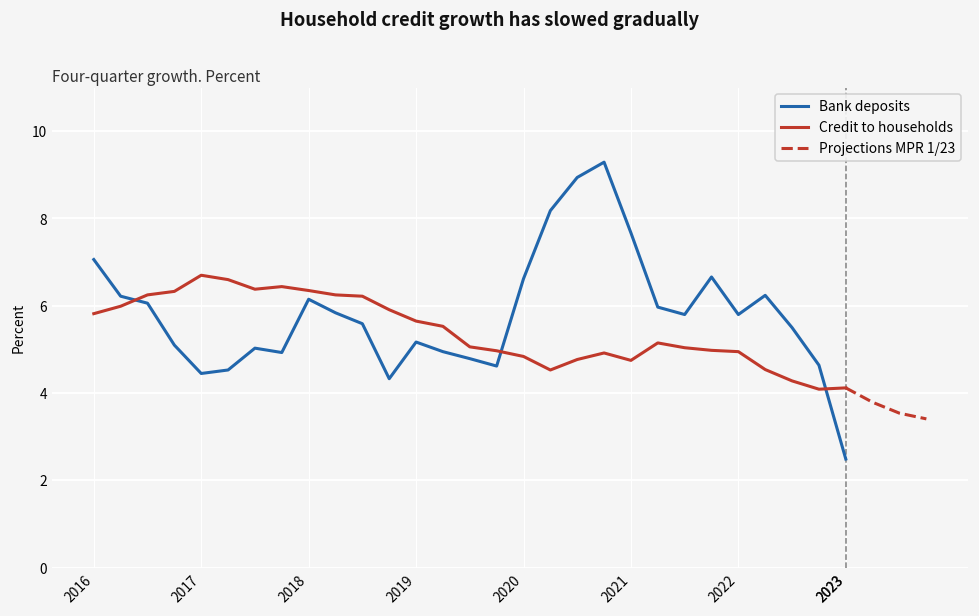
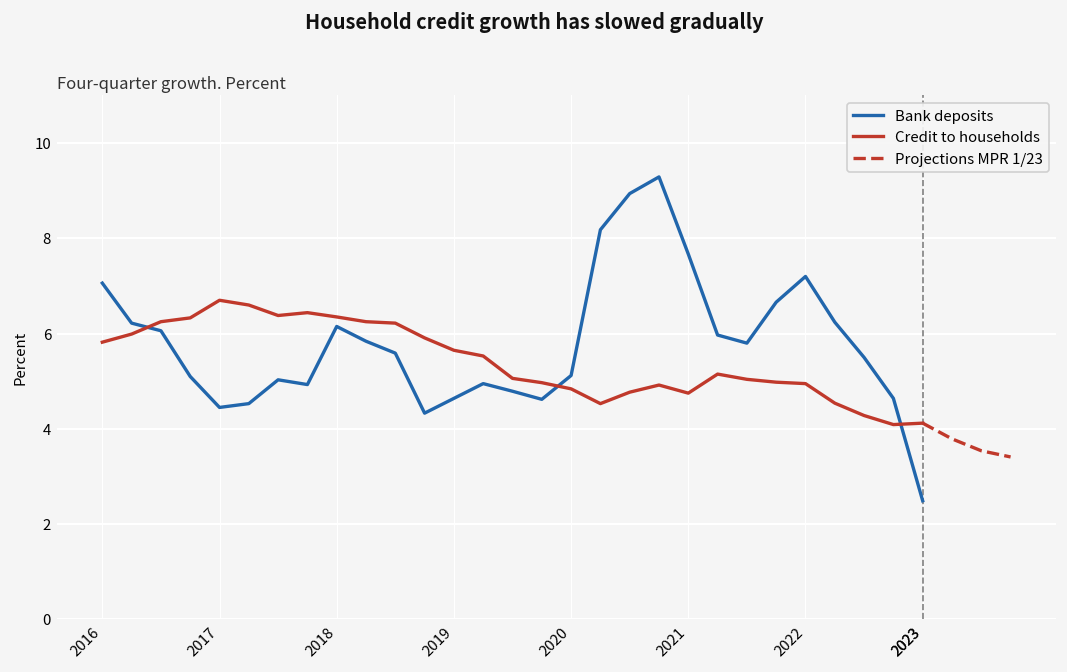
Bank deposits, 2019: 5.2 -> 4.6
Bank deposits, 2020: 6.6 -> 5.1
Bank deposits, 2022: 5.8 -> 7.2
